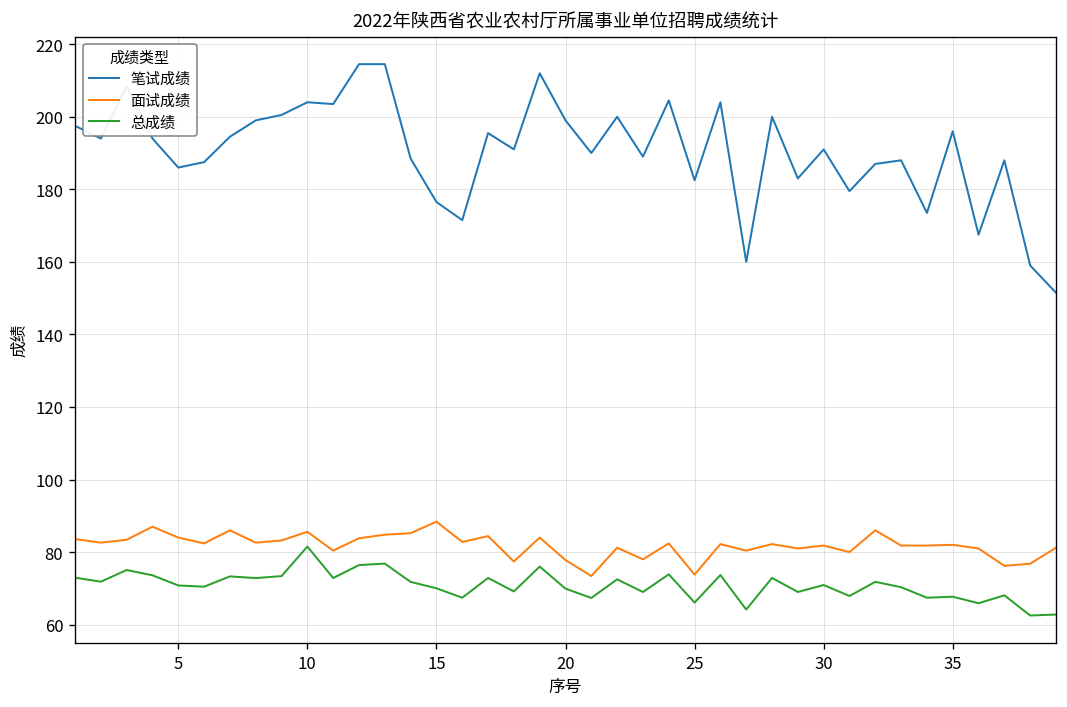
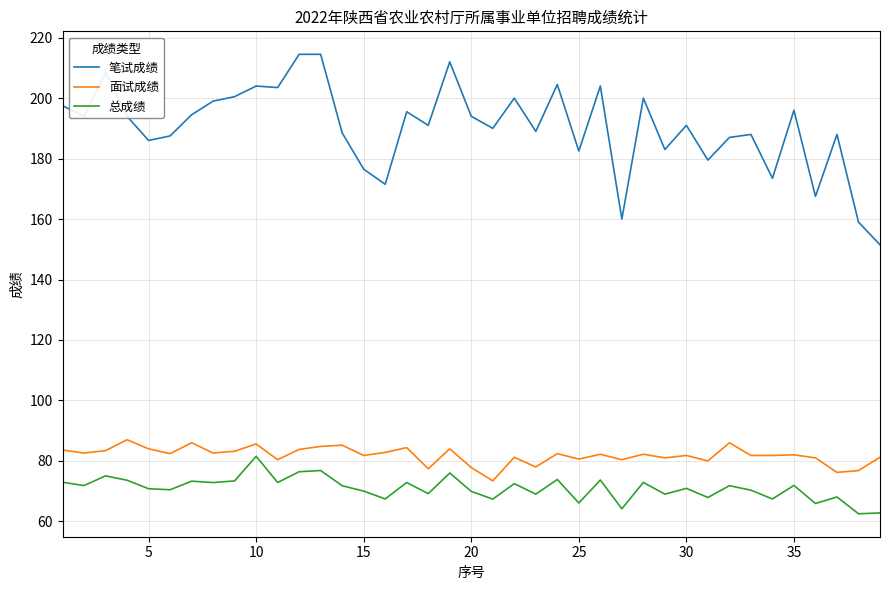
面试成绩, 15: 88 -> 82
笔试成绩, 20: 199 -> 194
面试成绩, 25: 74 -> 81
总成绩, 35: 68 -> 72
